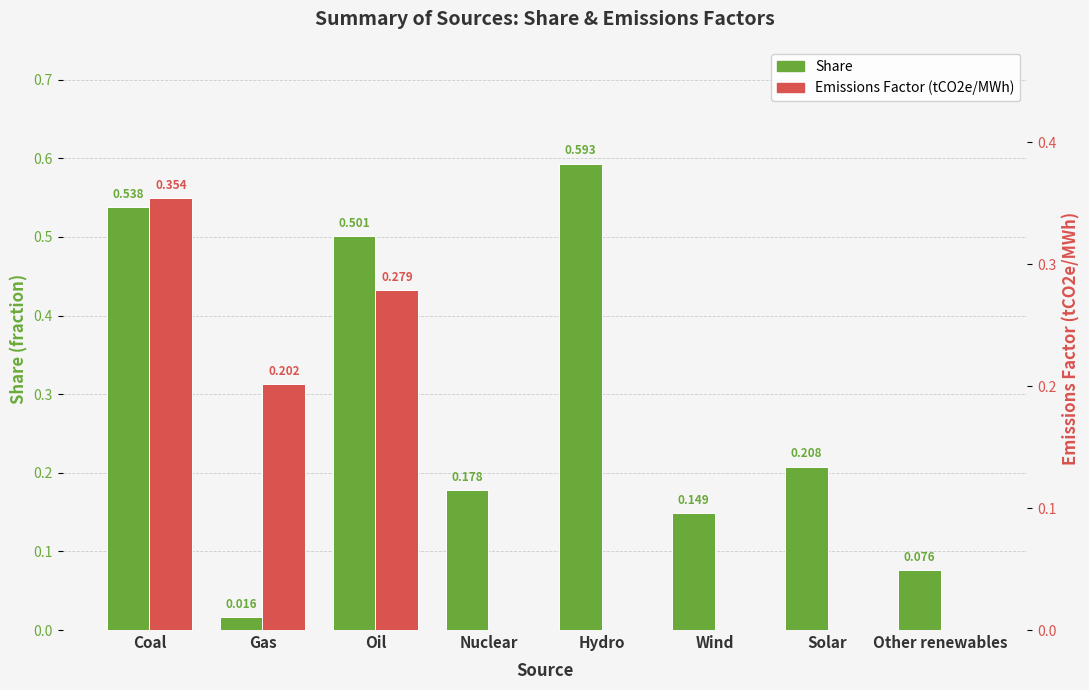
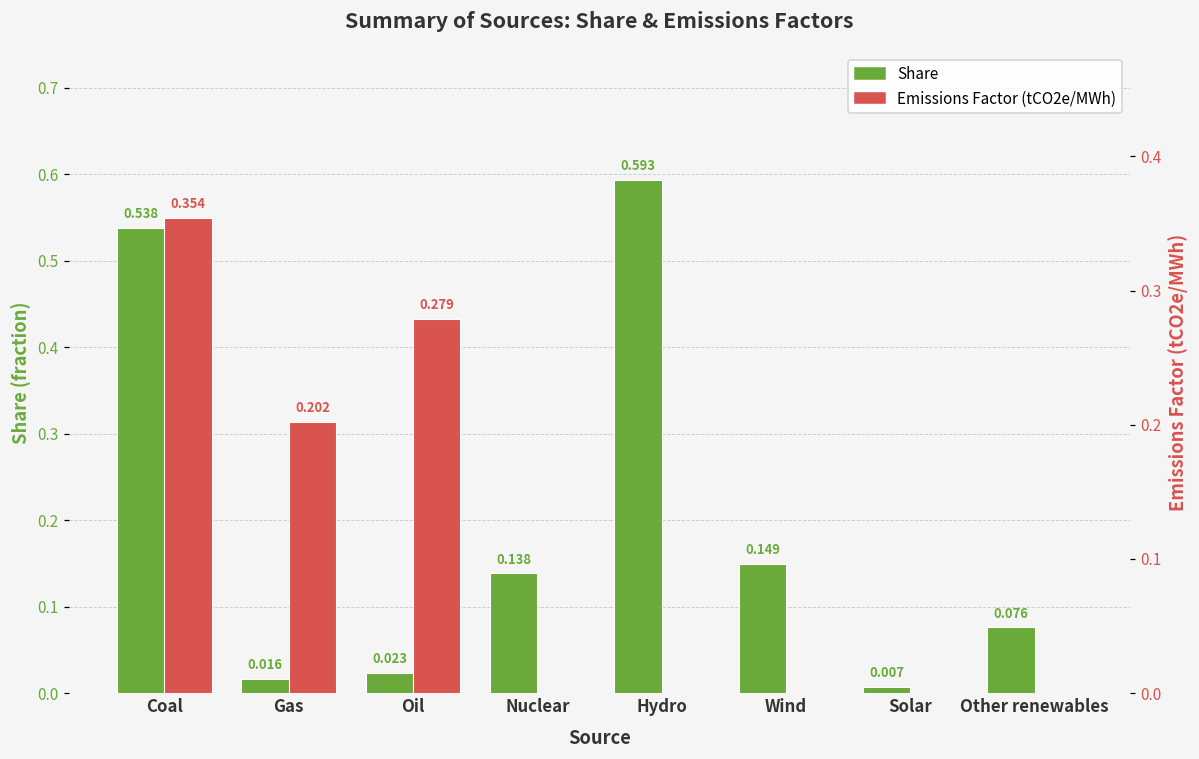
Share, Oil: 0.501 -> 0.023
Share, Nuclear: 0.178 -> 0.138
Share, Solar: 0.208 -> 0.007
